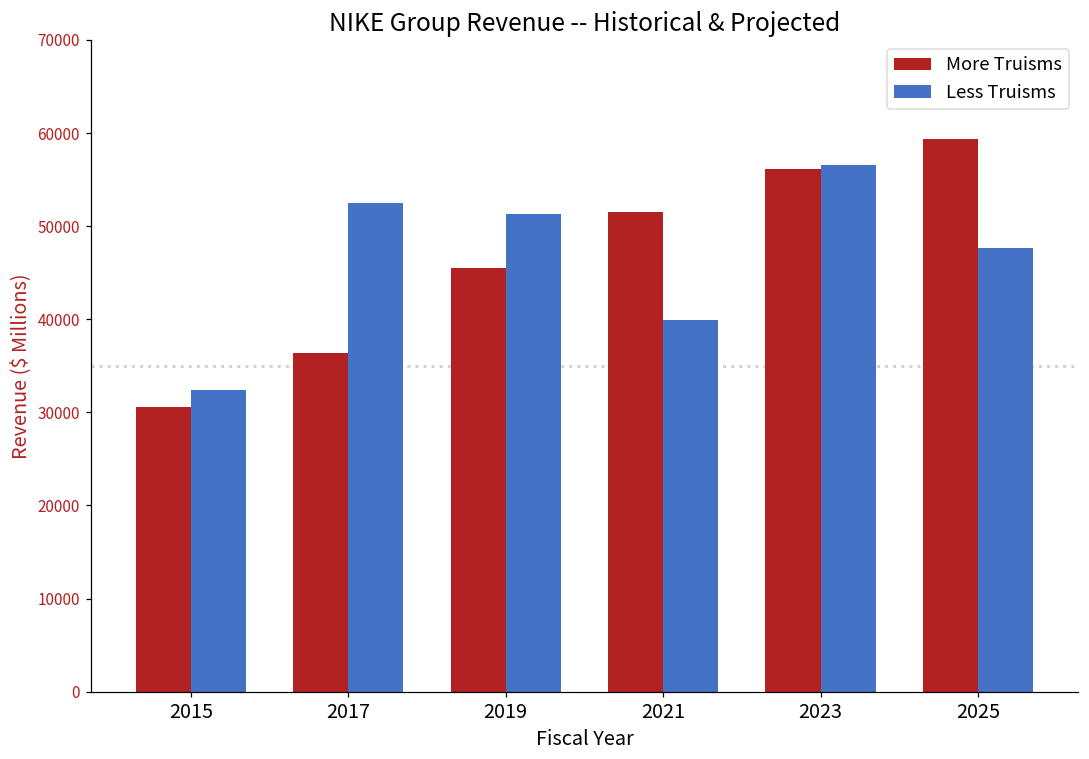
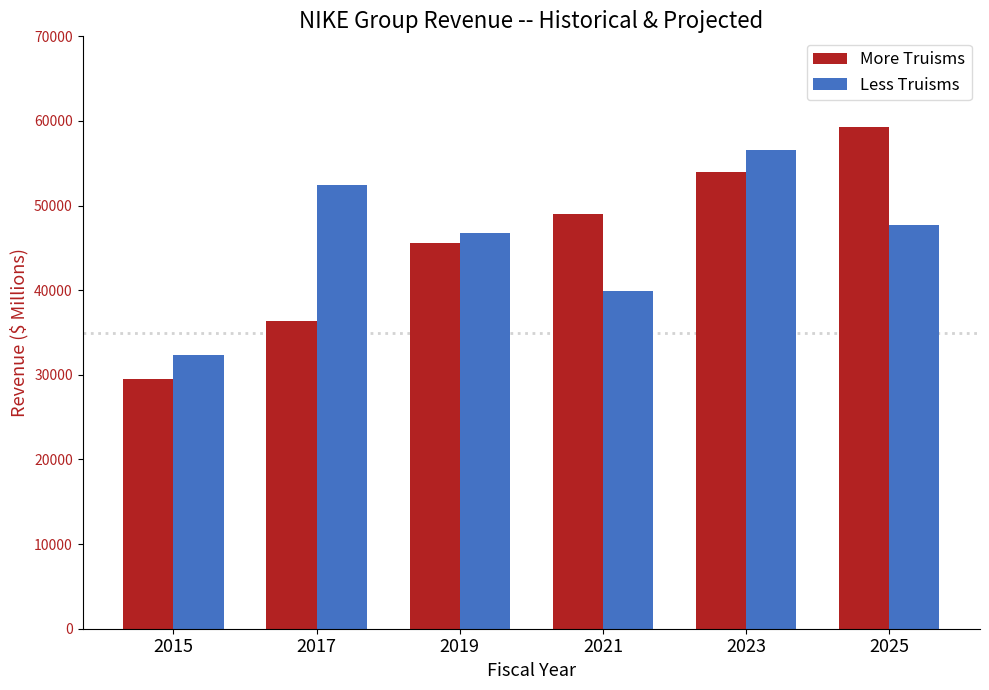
More Truisms, 2015: 31000 -> 29000
Less Truisms, 2019: 51000 -> 47000
More Truisms, 2021: 52000 -> 49000
More Truisms, 2023: 56000 -> 54000
